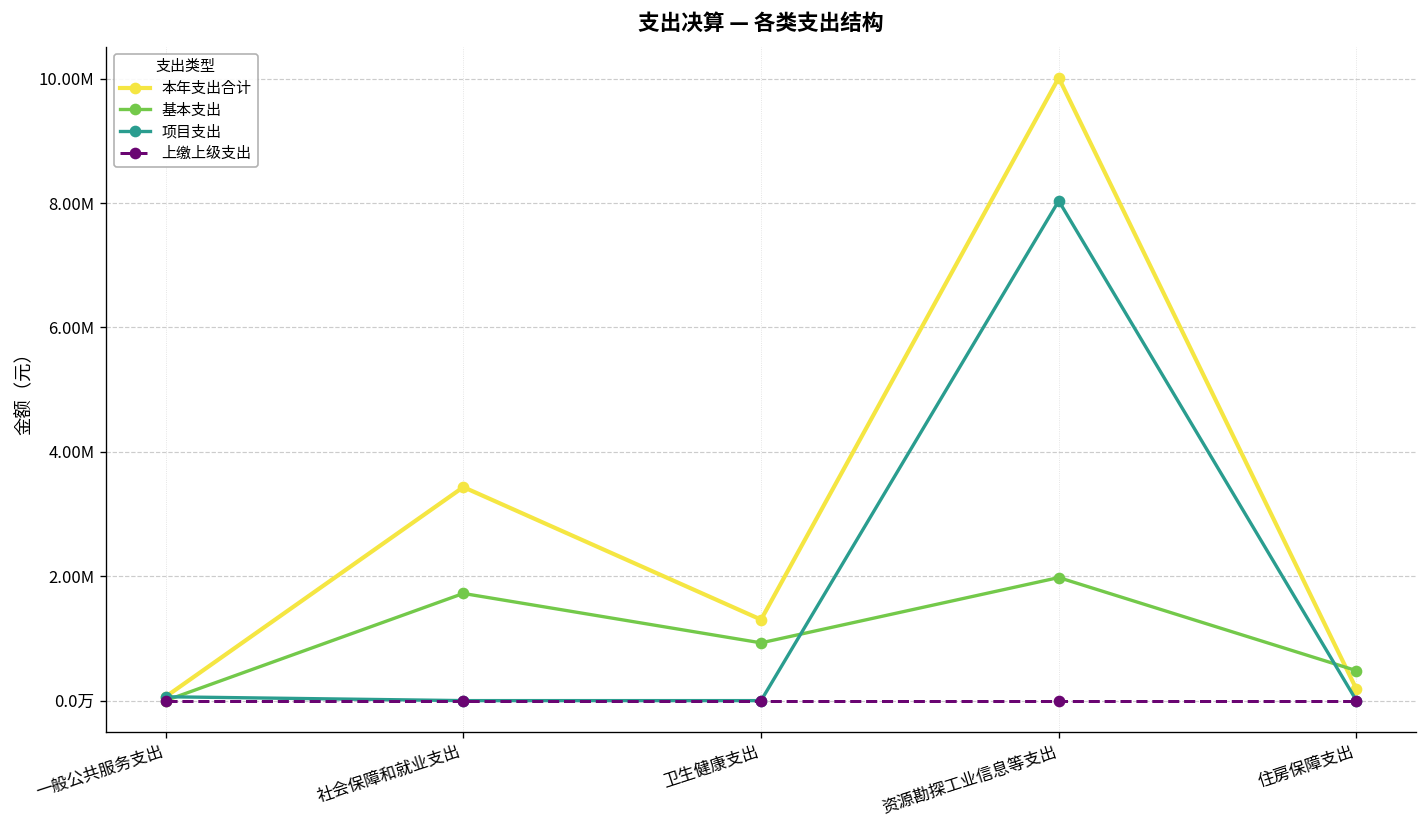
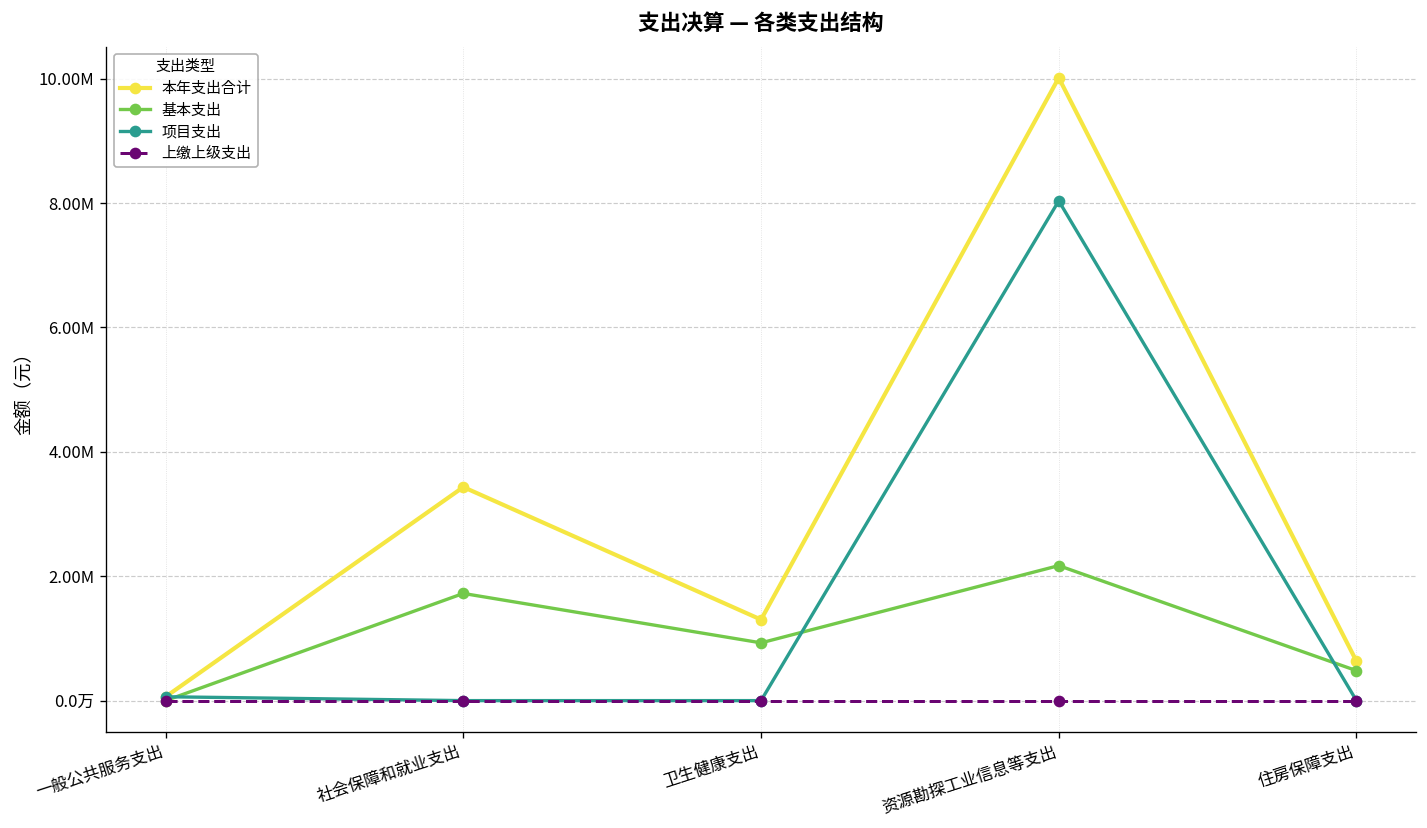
基本支出, 资源勘探工业信息等支出: 2000000 -> 2200000
本年支出合计, 住房保障支出: 200000 -> 600000
